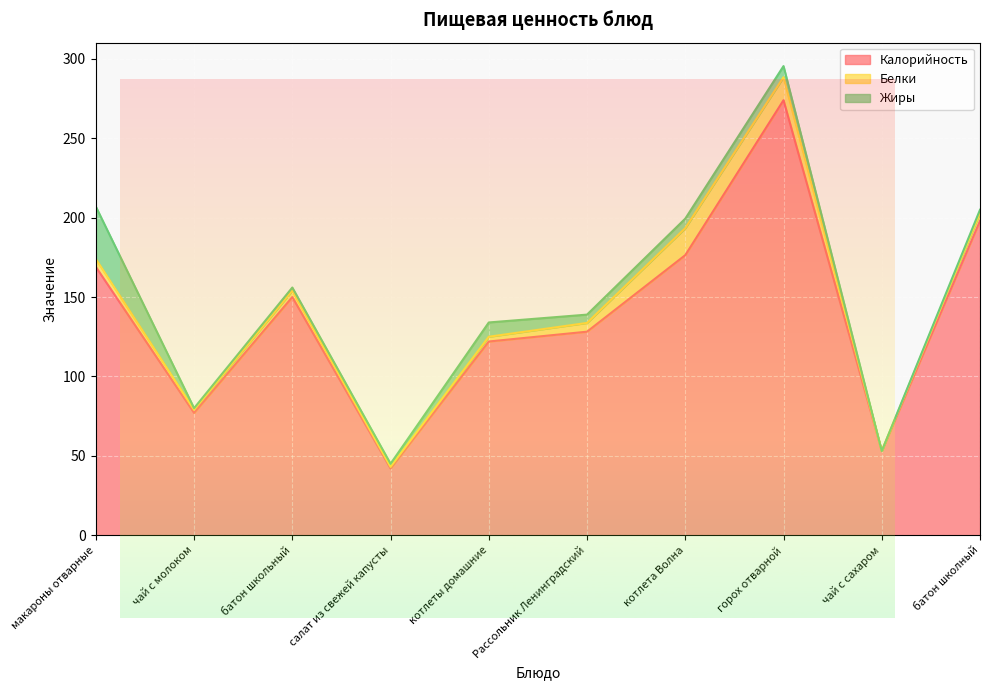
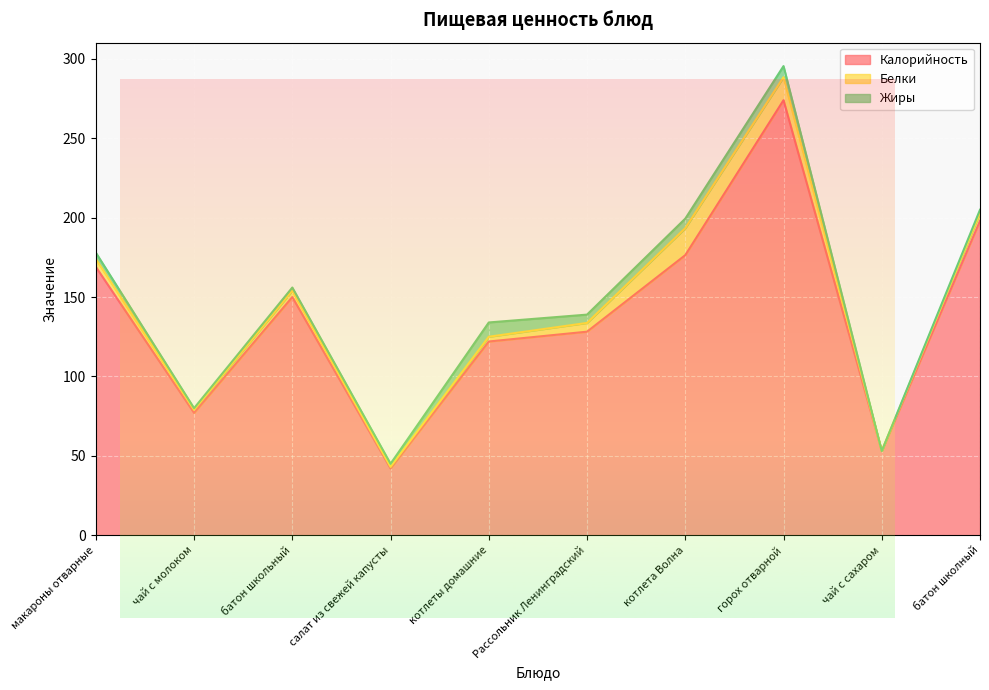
Жиры, макароны отварные: 33 -> 4
